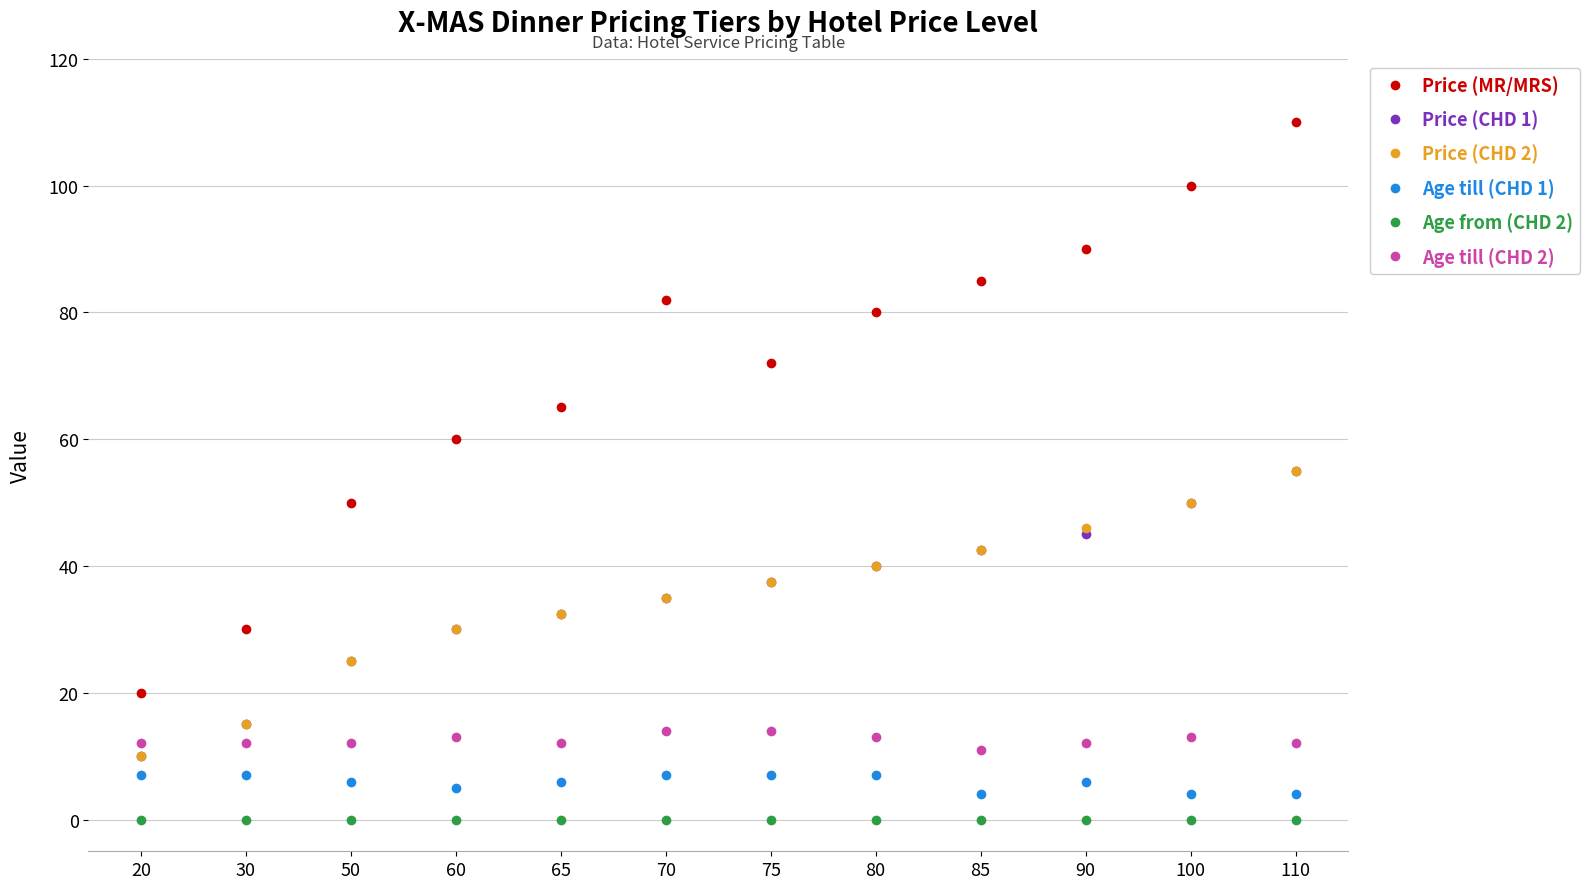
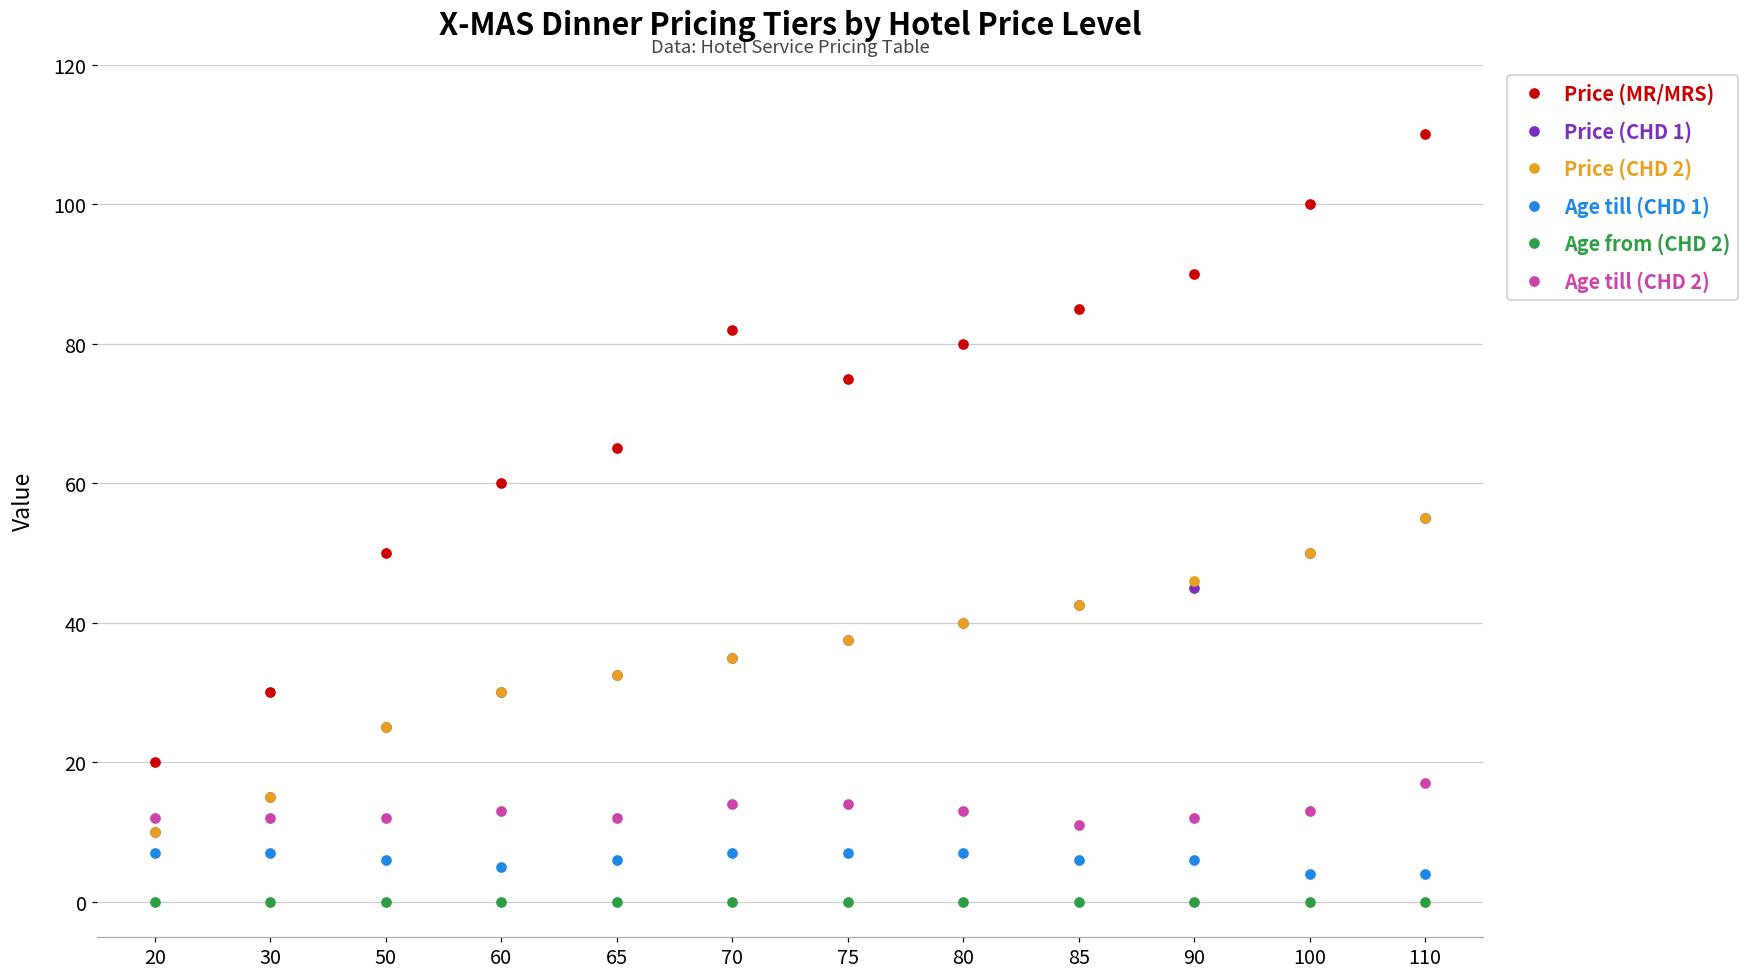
Price (MR/MRS), 75: 72 -> 75
Age till (CHD 1), 85: 4 -> 6
Age till (CHD 2), 110: 12 -> 17
